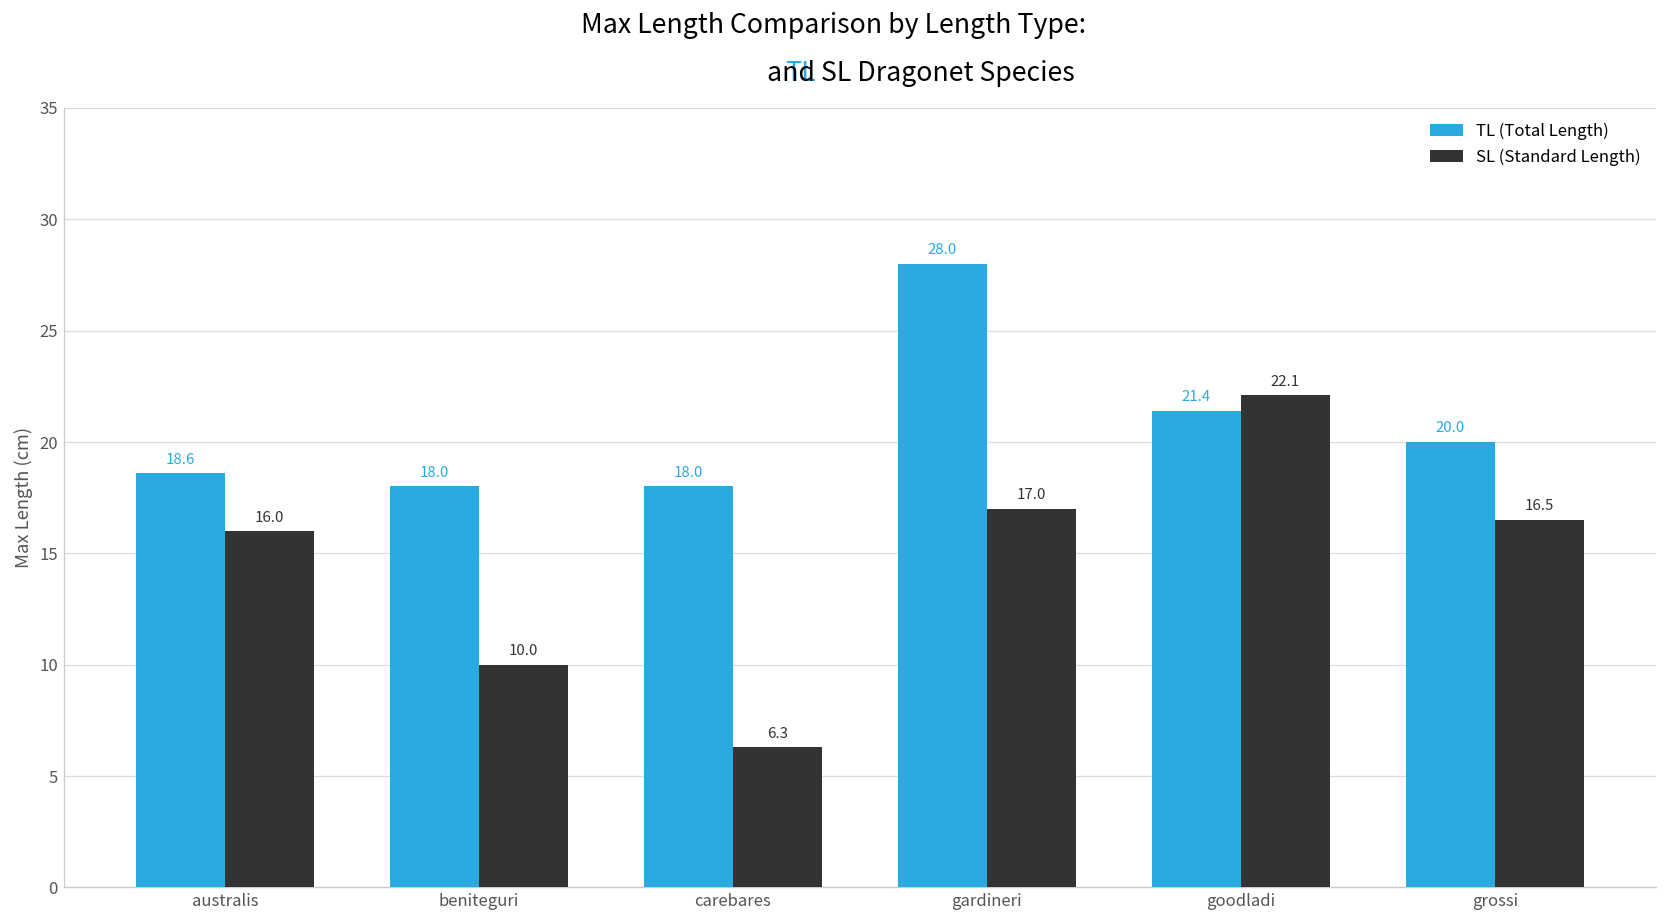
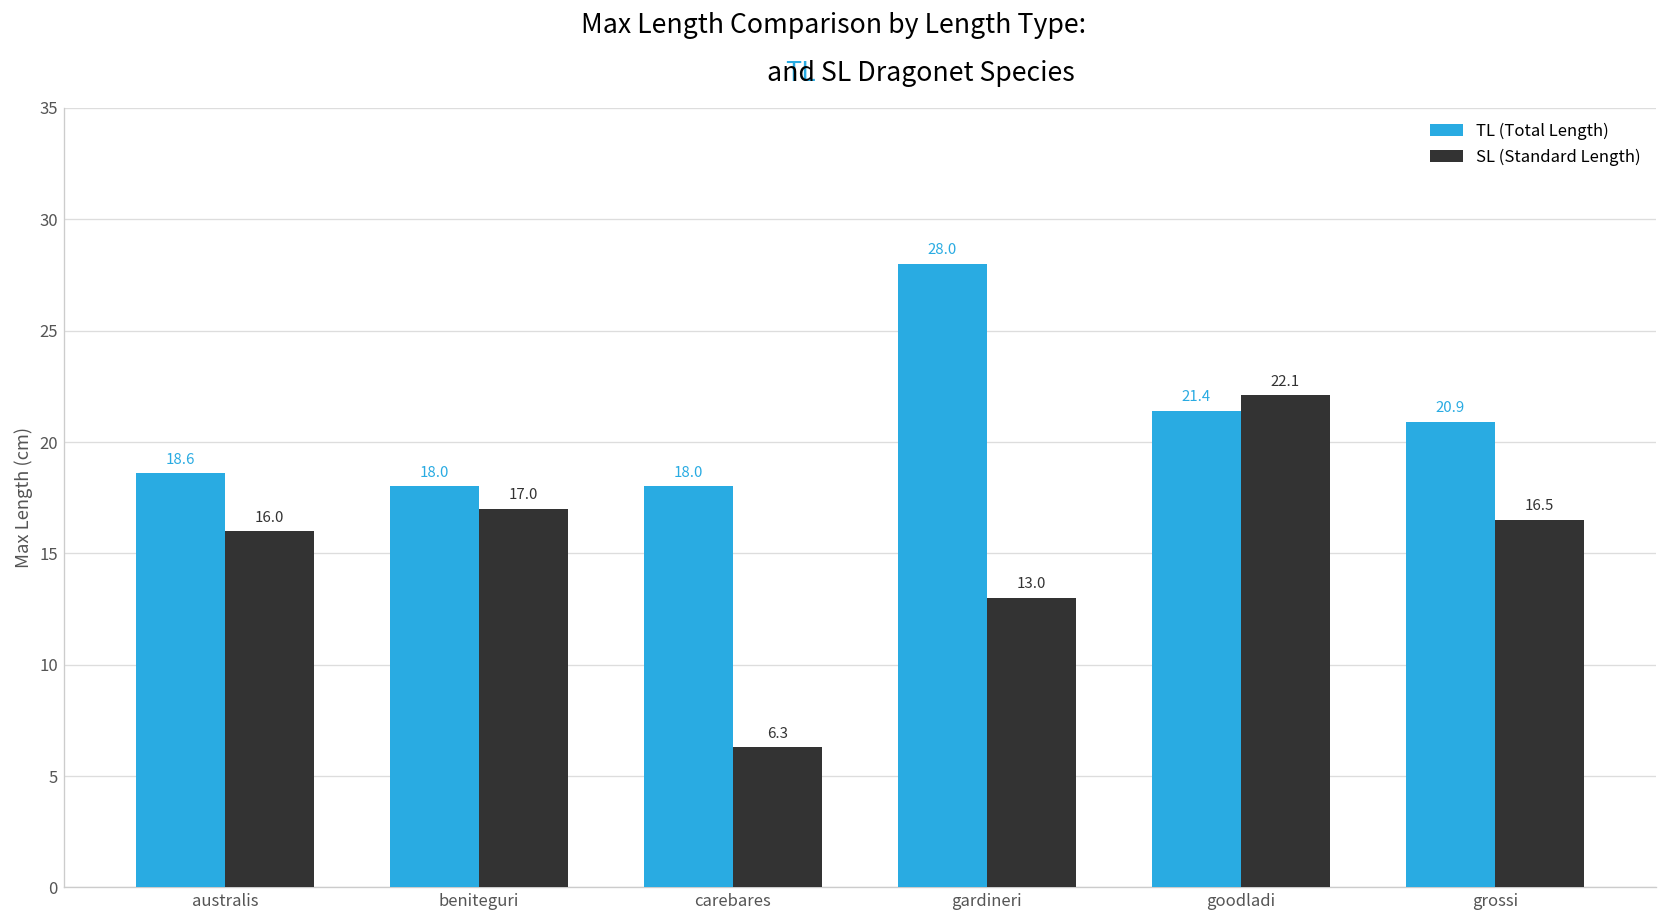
SL (Standard Length), beniteguri: 10.0 -> 17.0
SL (Standard Length), gardineri: 17.0 -> 13.0
TL (Total Length), grossi: 20.0 -> 20.9
